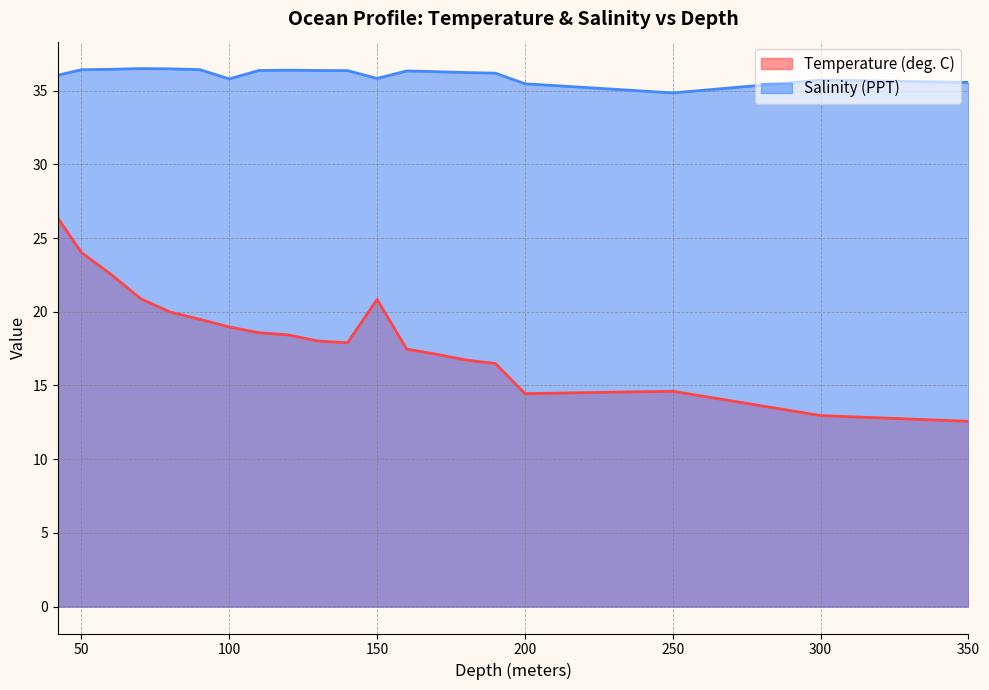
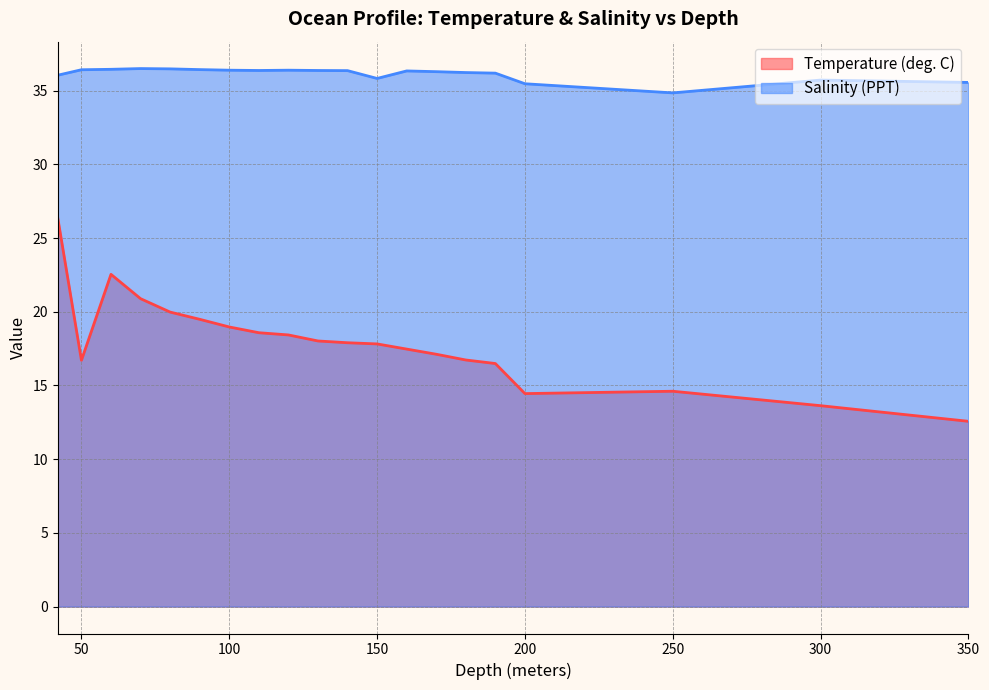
Temperature (deg. C), 50: 24.0 -> 16.7
Salinity (PPT), 100: 35.8 -> 36.4
Temperature (deg. C), 150: 20.8 -> 17.8
Temperature (deg. C), 300: 13.0 -> 13.6
